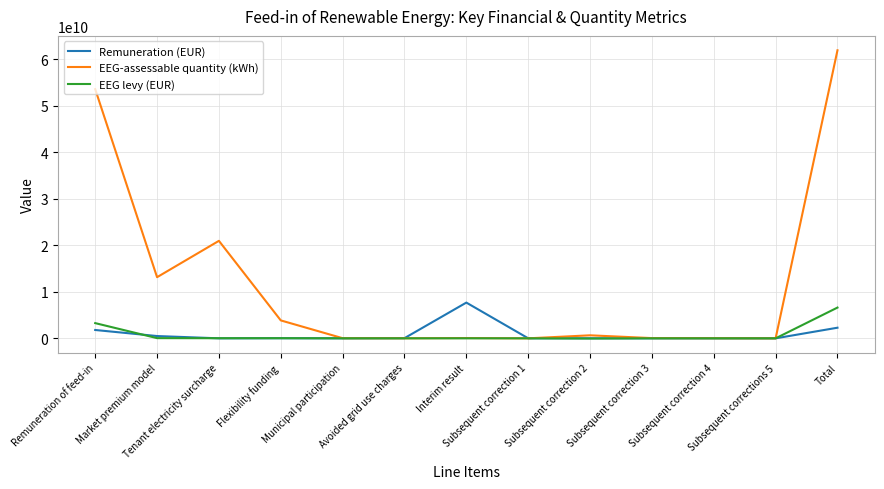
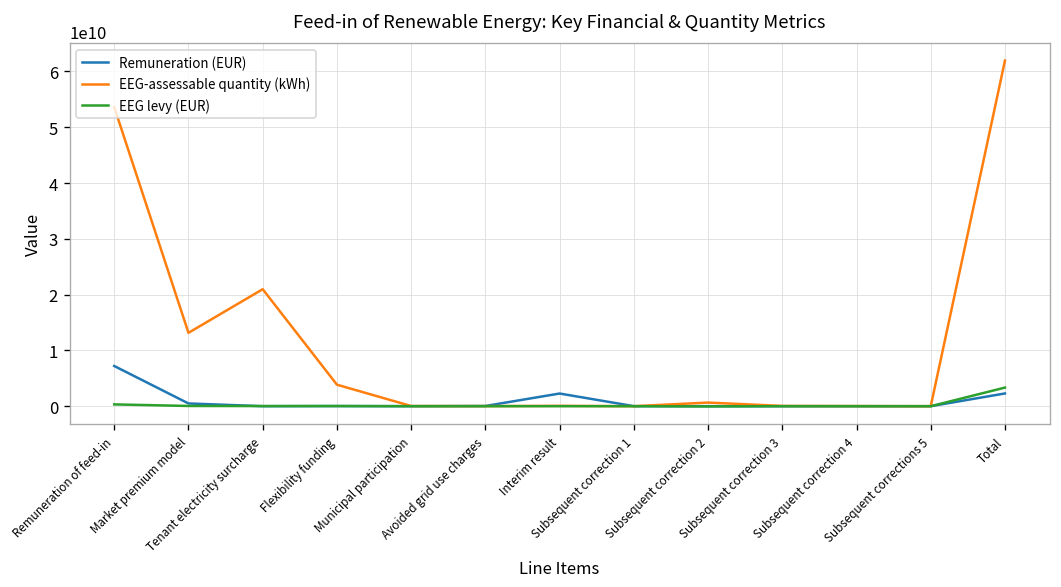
Remuneration (EUR), Remuneration of feed-in: 2000000000 -> 7000000000
EEG levy (EUR), Remuneration of feed-in: 3000000000 -> 0
Remuneration (EUR), Interim result: 8000000000 -> 2000000000
EEG levy (EUR), Total: 7000000000 -> 3000000000
